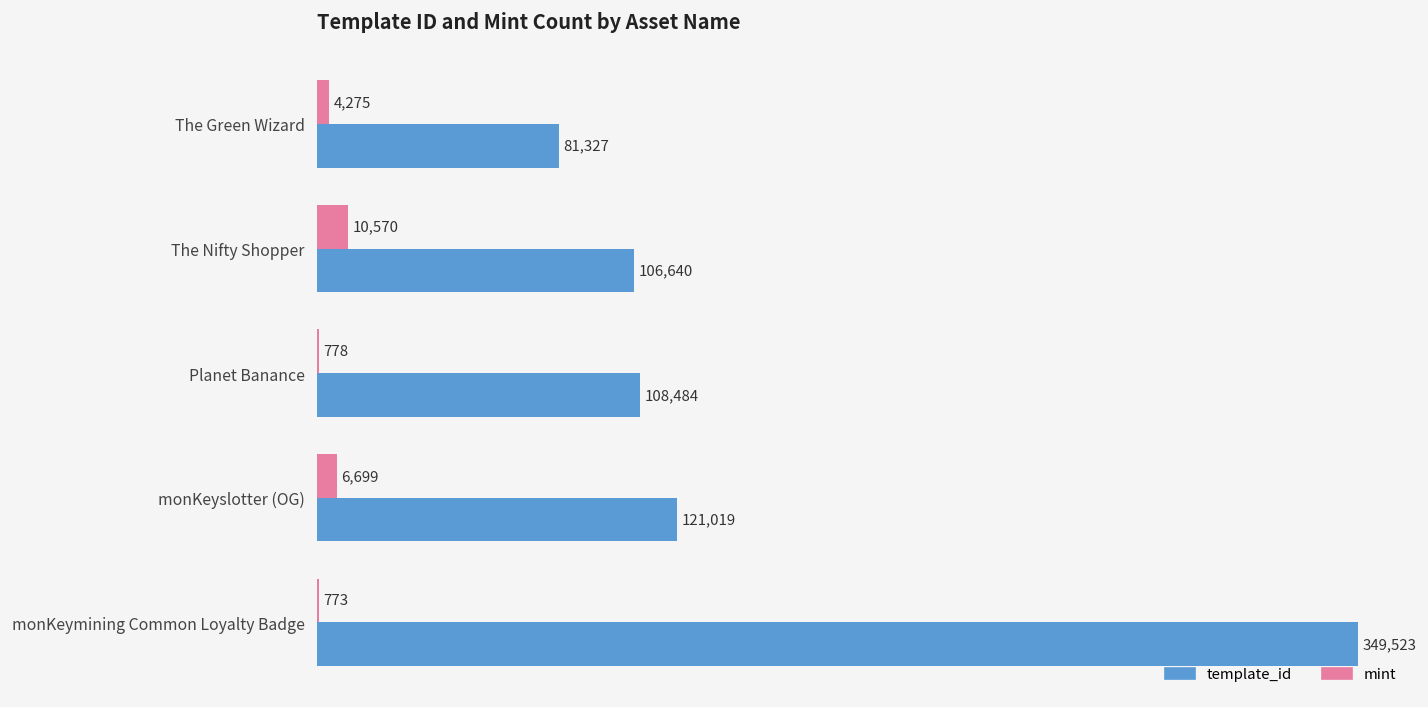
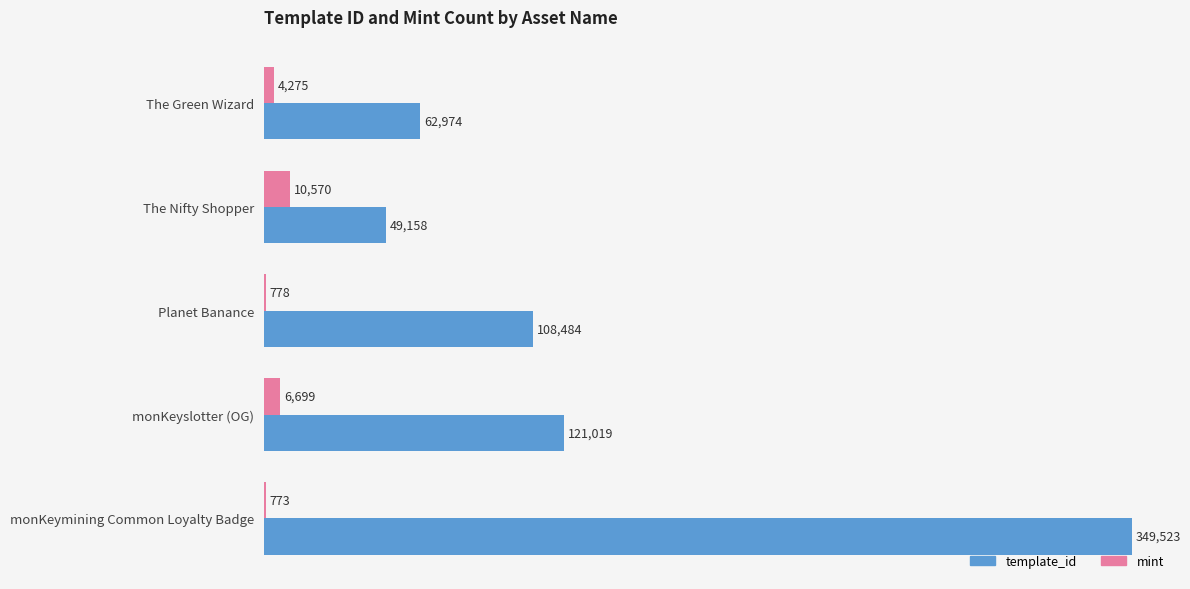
template_id, The Green Wizard: 81,327 -> 62,974
template_id, The Nifty Shopper: 106,640 -> 49,158
